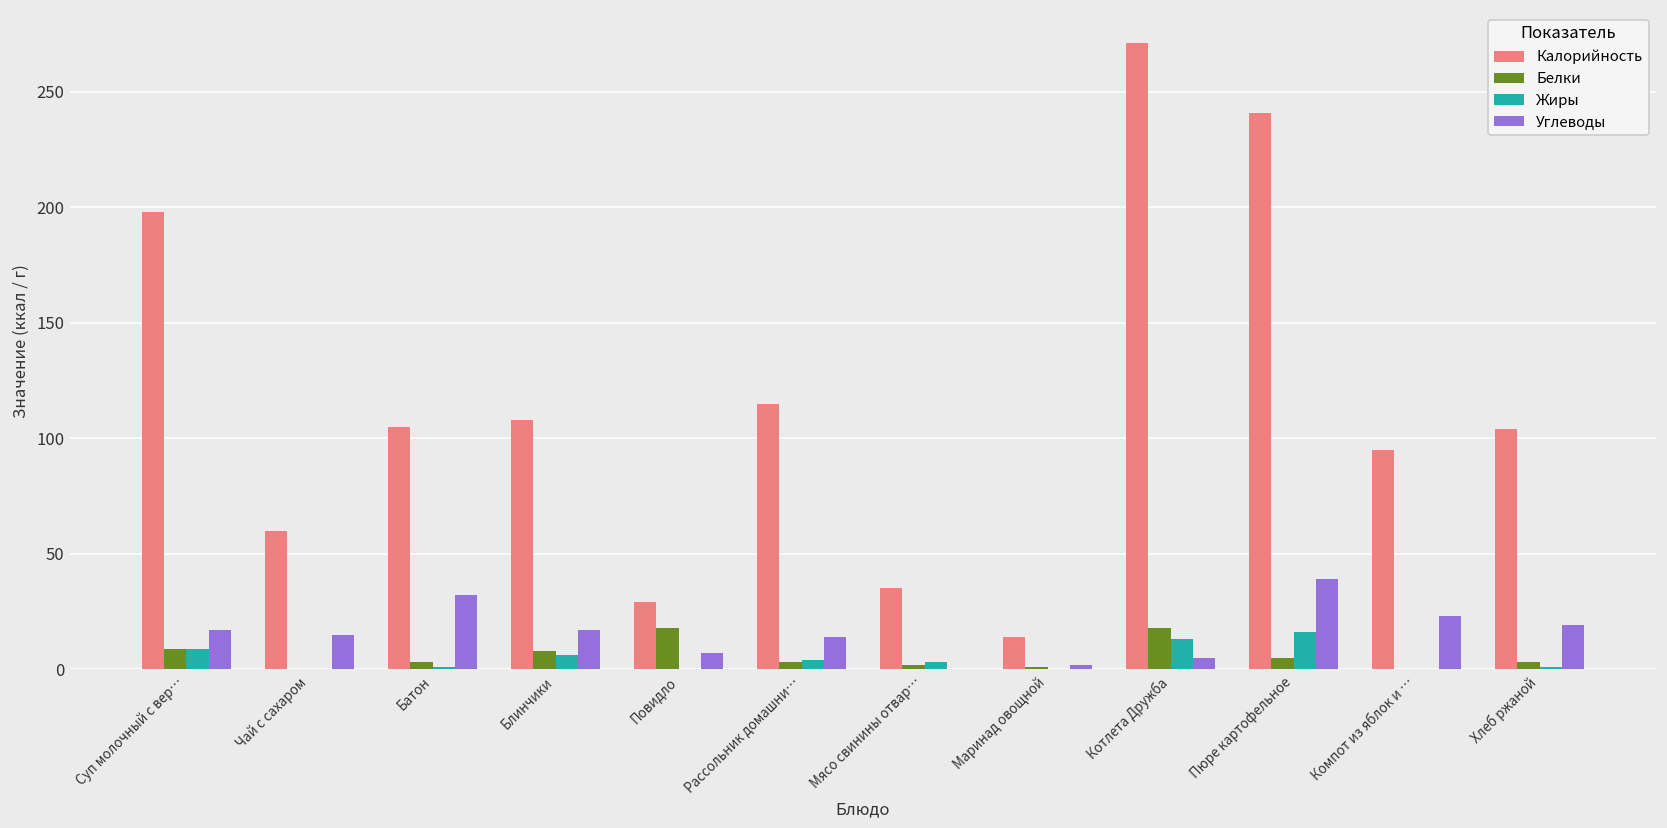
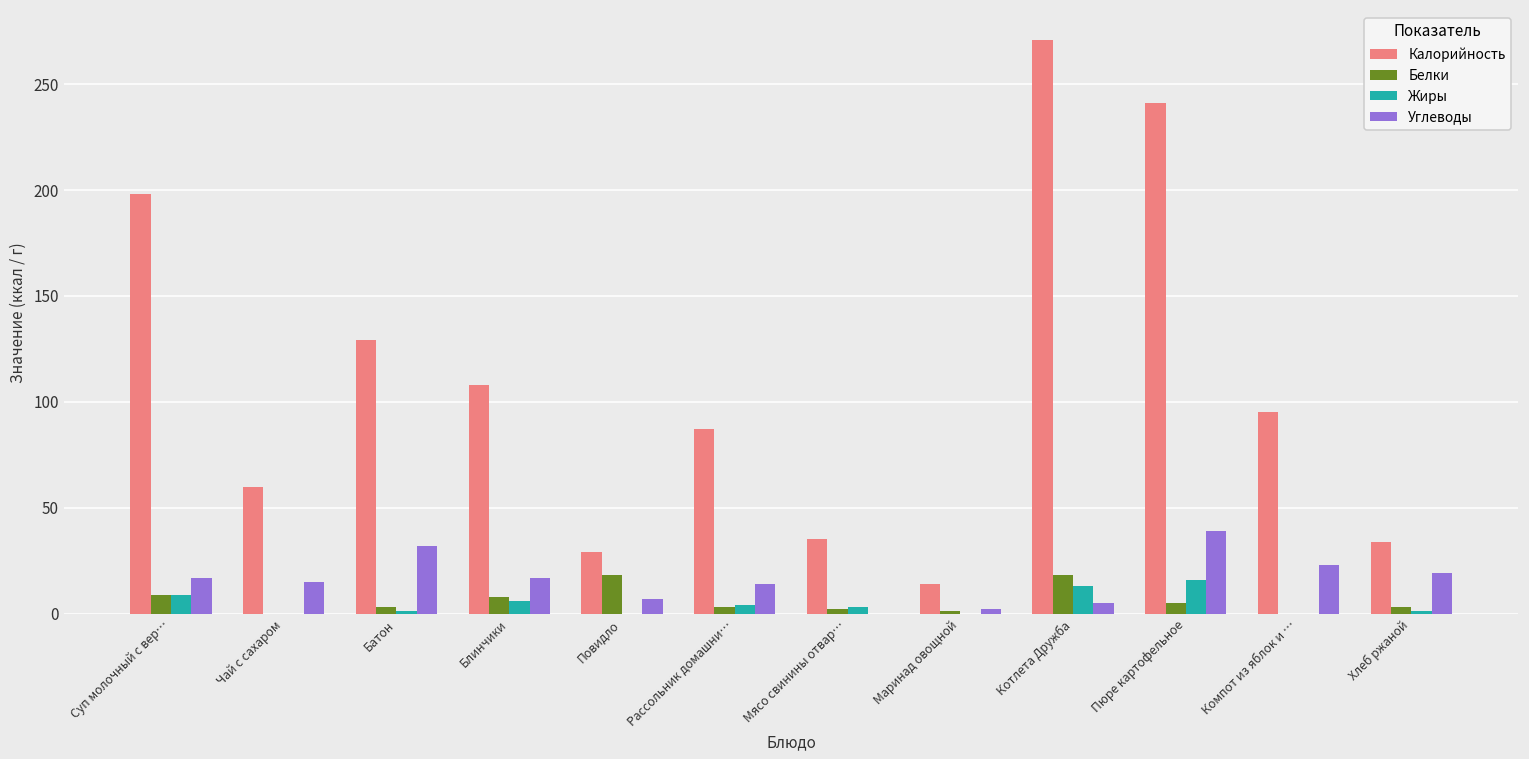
Калорийность, Батон: 105 -> 129
Калорийность, Рассольник домашни…: 115 -> 87
Калорийность, Хлеб ржаной: 104 -> 34
